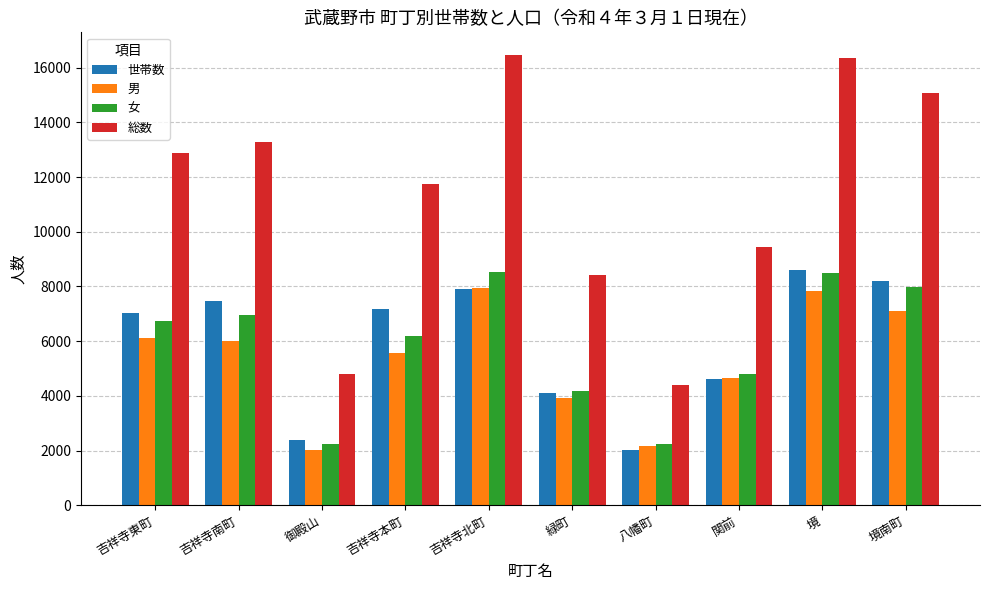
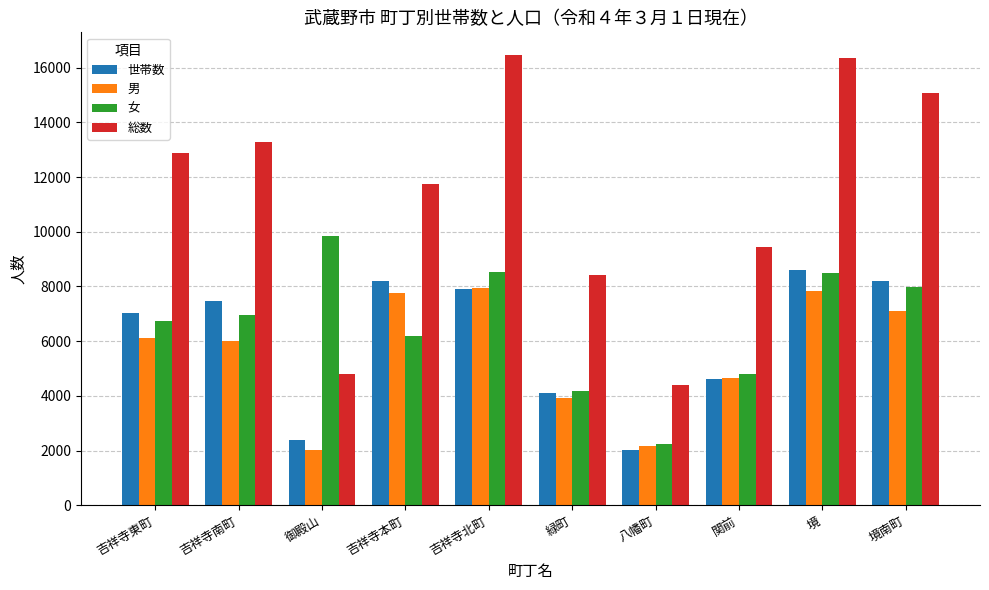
女, 御殿山: 2200 -> 9900
世帯数, 吉祥寺本町: 7200 -> 8200
男, 吉祥寺本町: 5600 -> 7800
